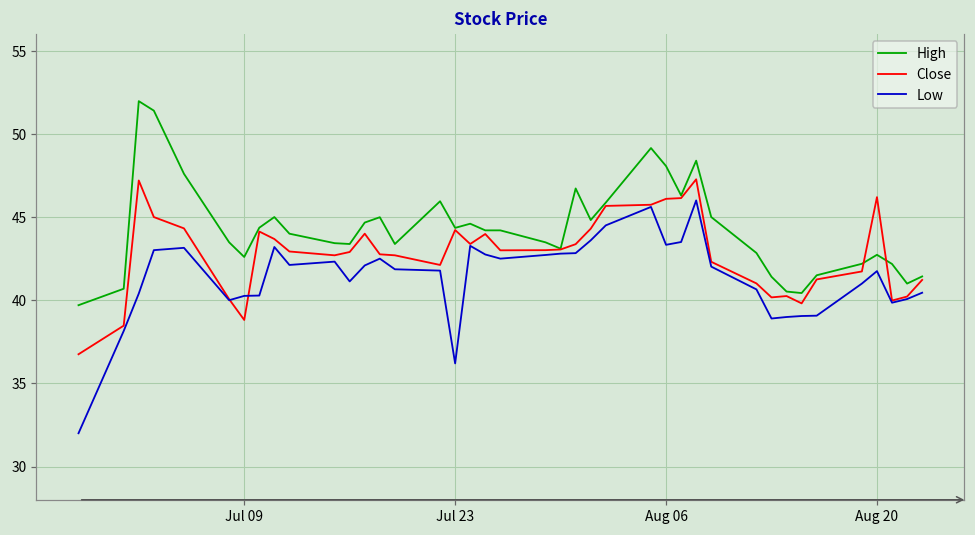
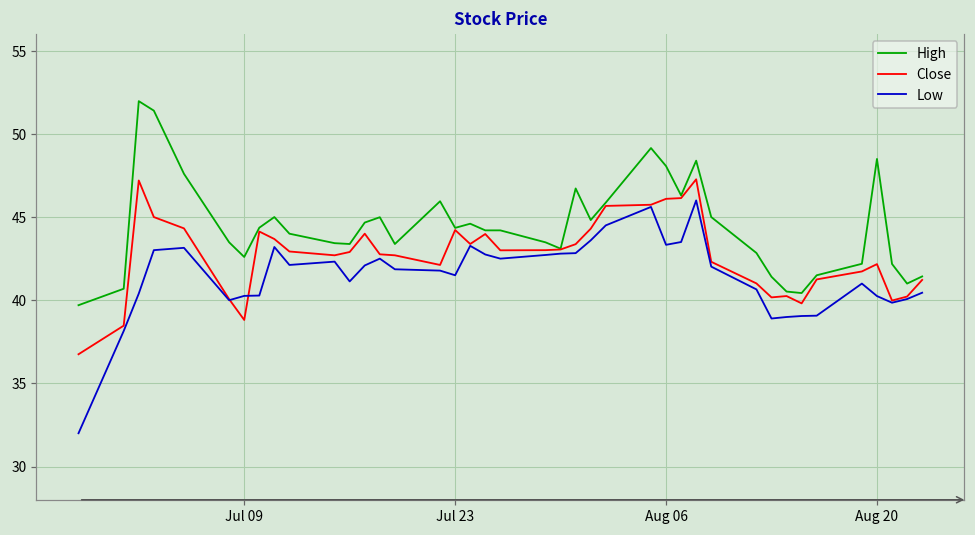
Low, Jul 23: 36.2 -> 41.5
High, Aug 20: 42.7 -> 48.5
Close, Aug 20: 46.2 -> 42.2
Low, Aug 20: 41.8 -> 40.3
